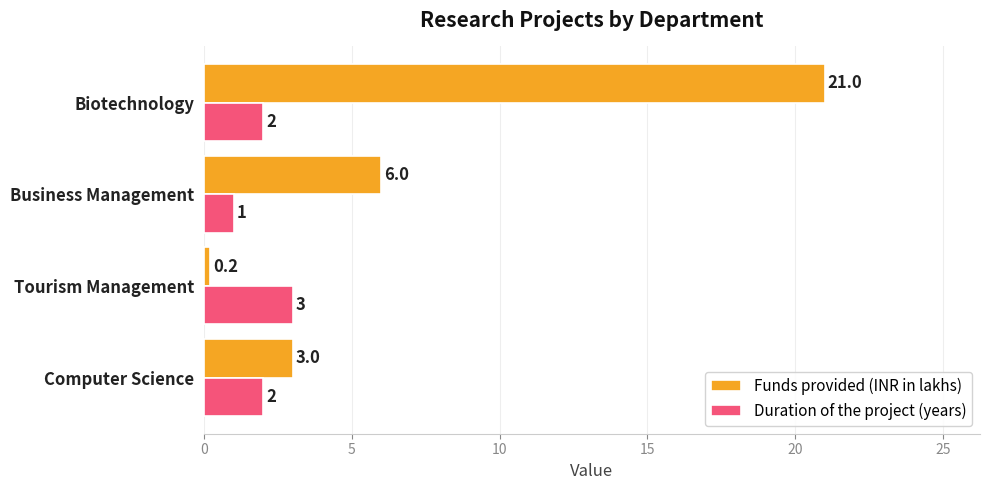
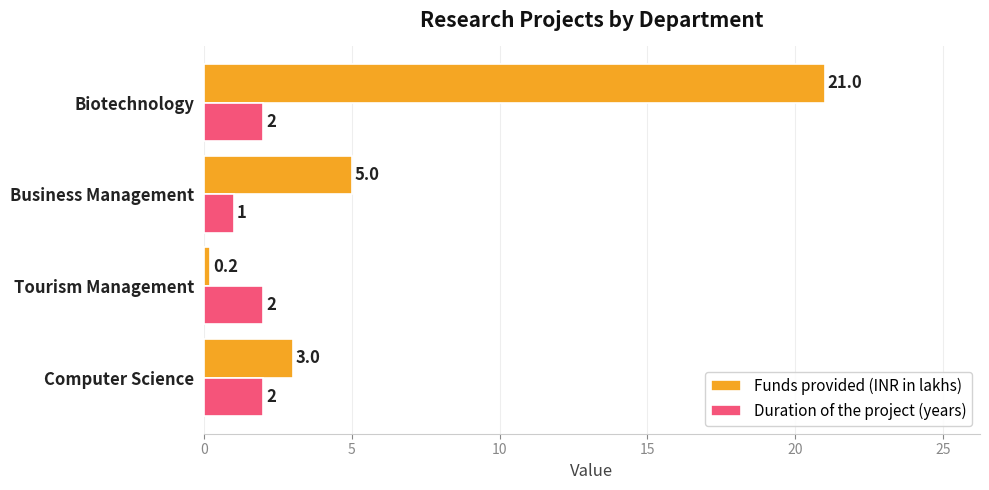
Funds provided (INR in lakhs), Business Management: 6.0 -> 5.0
Duration of the project (years), Tourism Management: 3 -> 2
